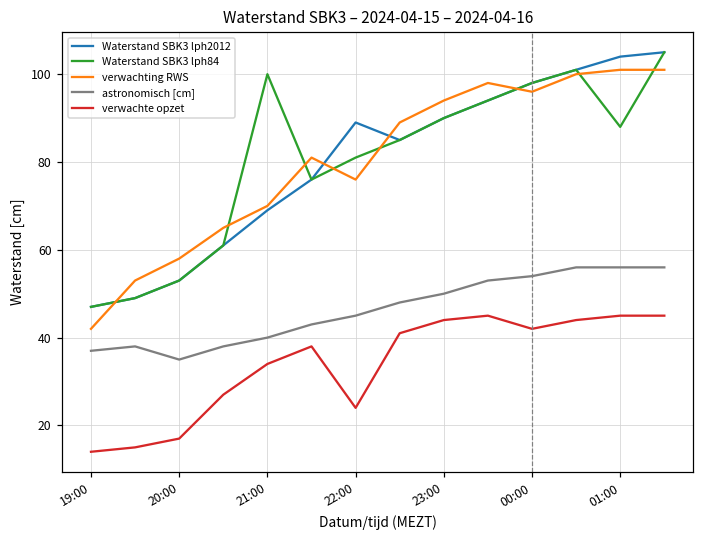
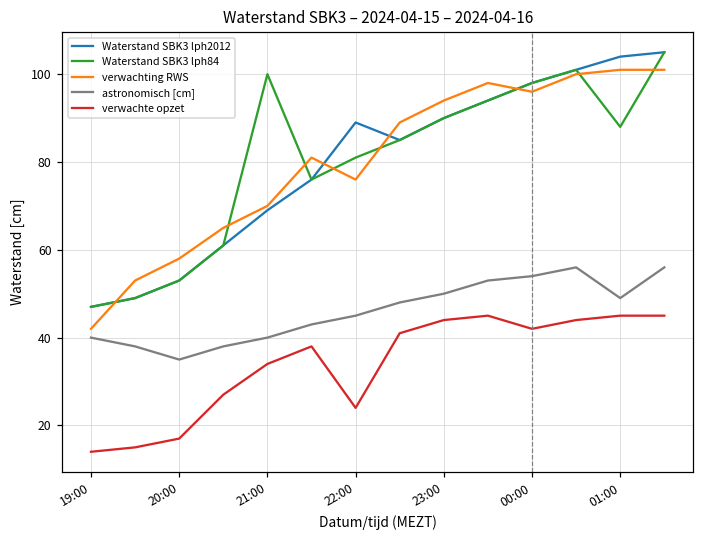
astronomisch [cm], 19:00: 37 -> 40
astronomisch [cm], 01:00: 56 -> 49
